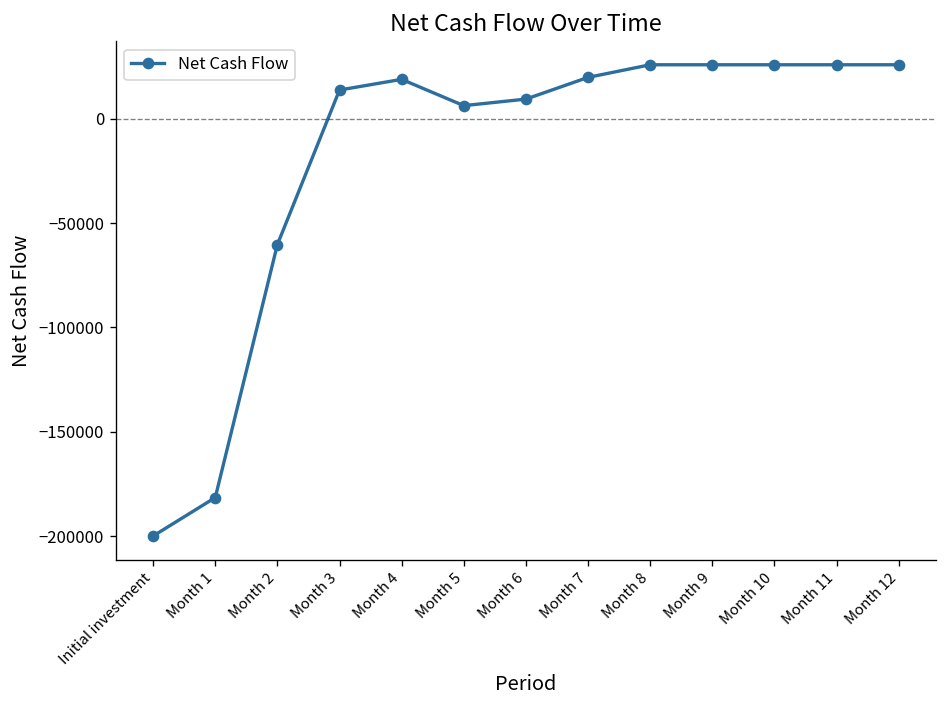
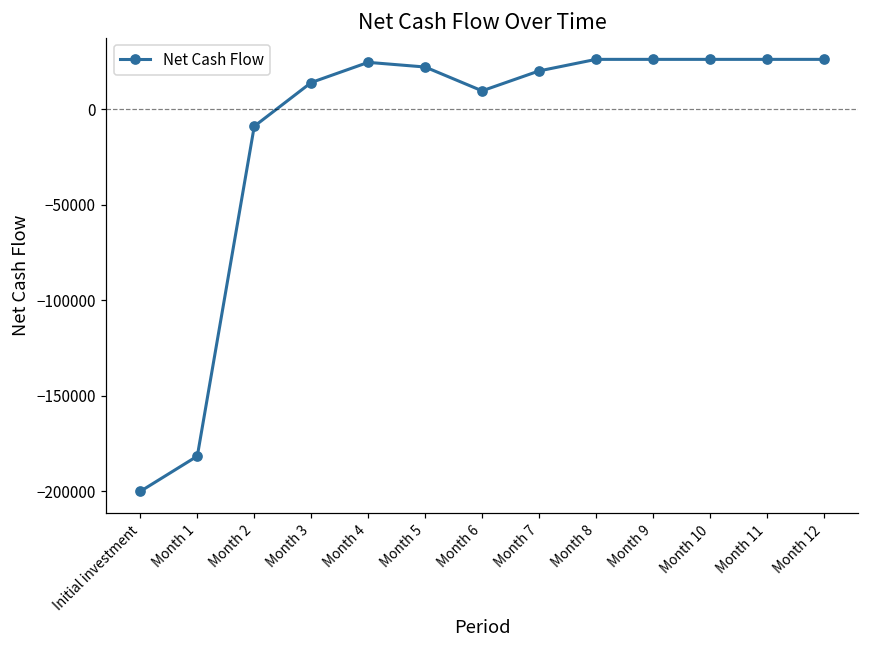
Month 2: -60000 -> -9000
Month 4: 19000 -> 24000
Month 5: 6000 -> 22000
